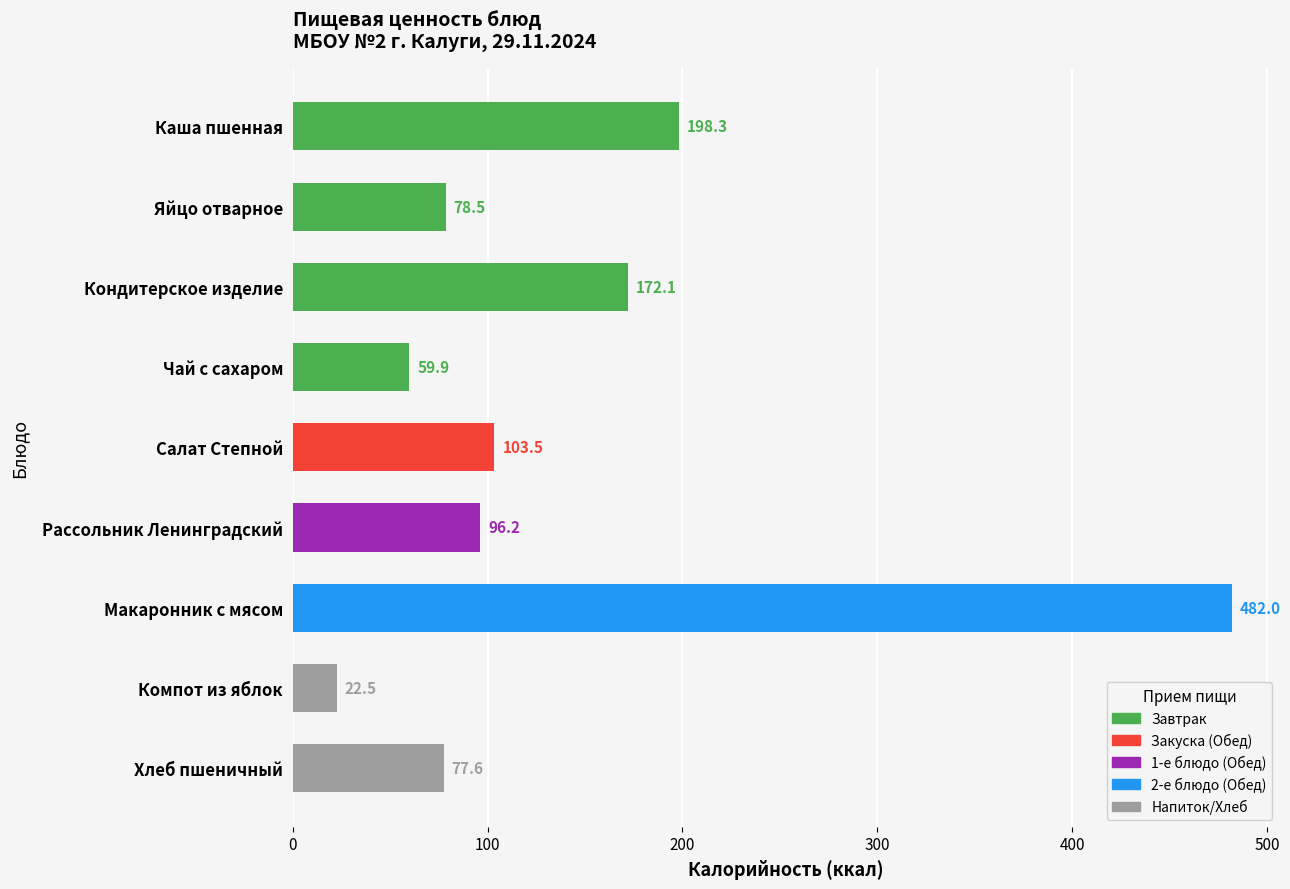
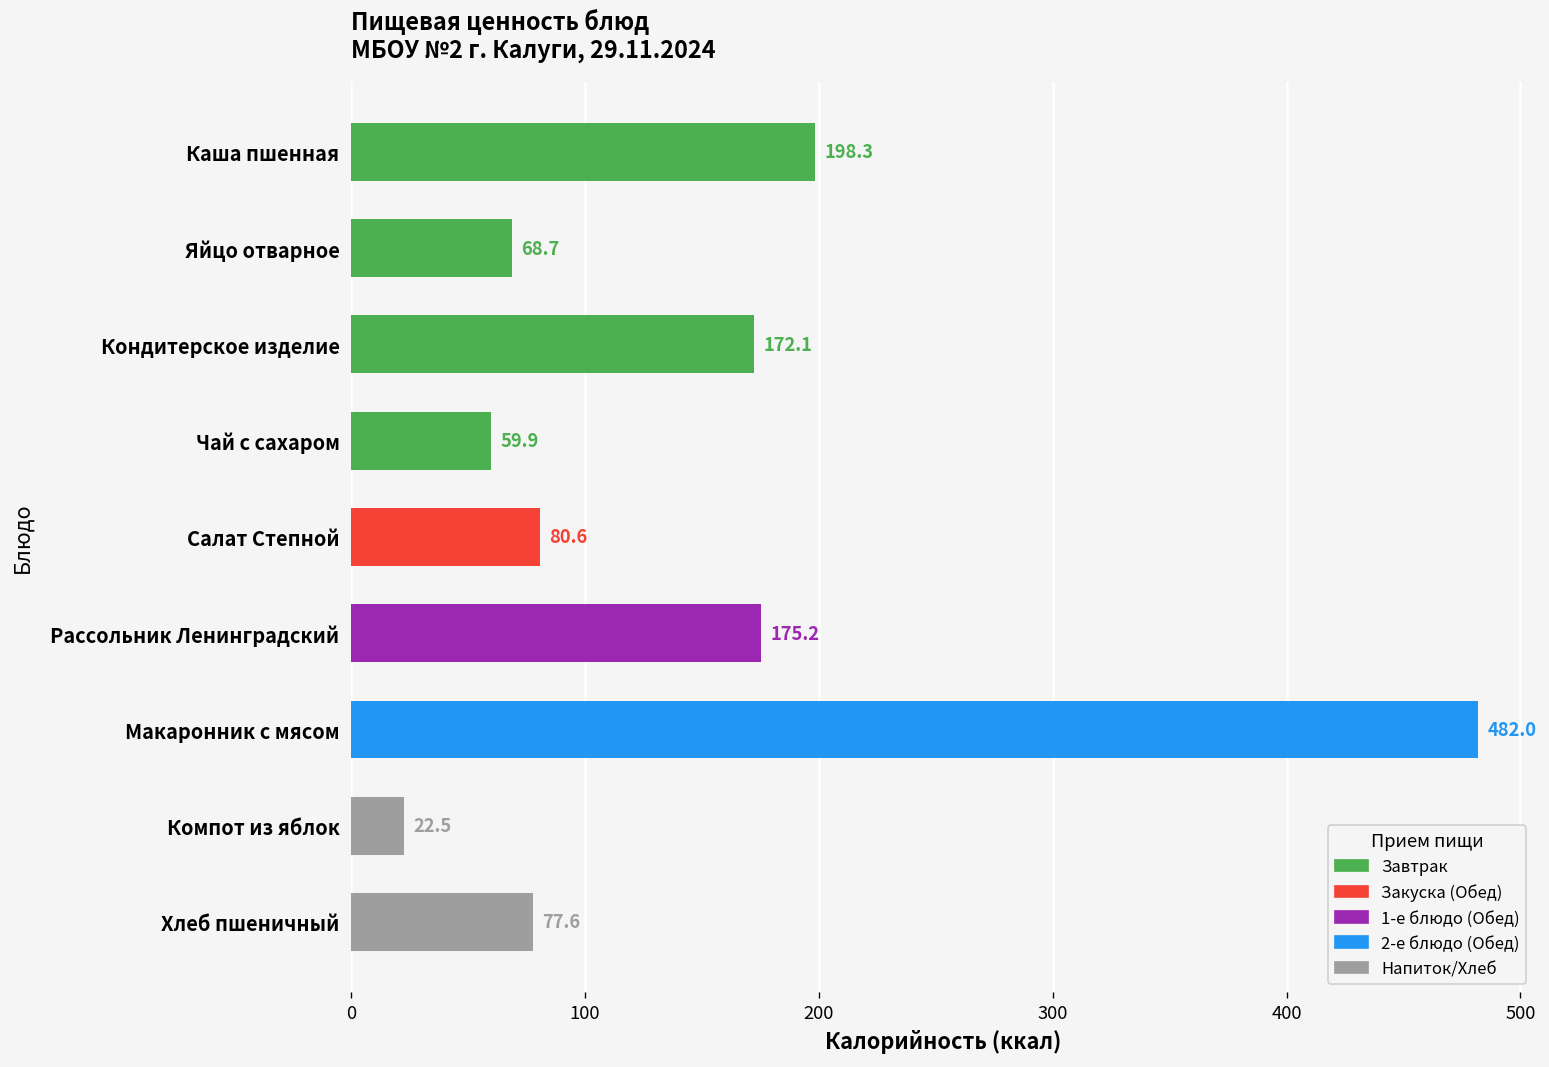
Яйцо отварное: 78.5 -> 68.7
Салат Степной: 103.5 -> 80.6
Рассольник Ленинградский: 96.2 -> 175.2
